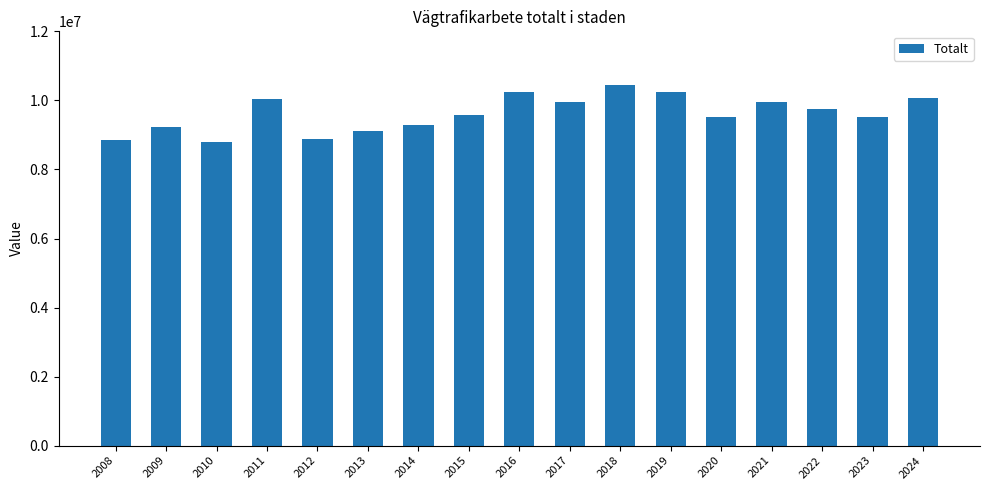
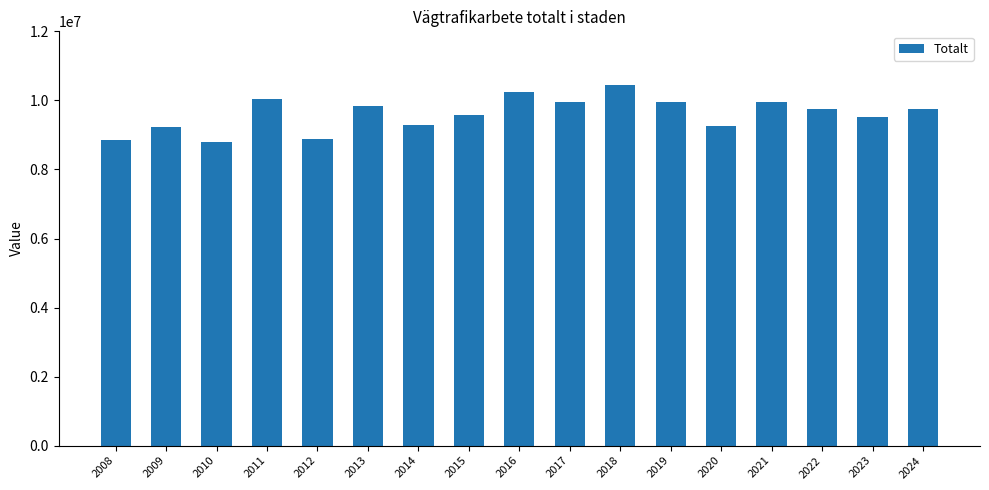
2013: 9100000 -> 9800000
2019: 10200000 -> 10000000
2020: 9500000 -> 9300000
2024: 10100000 -> 9800000
